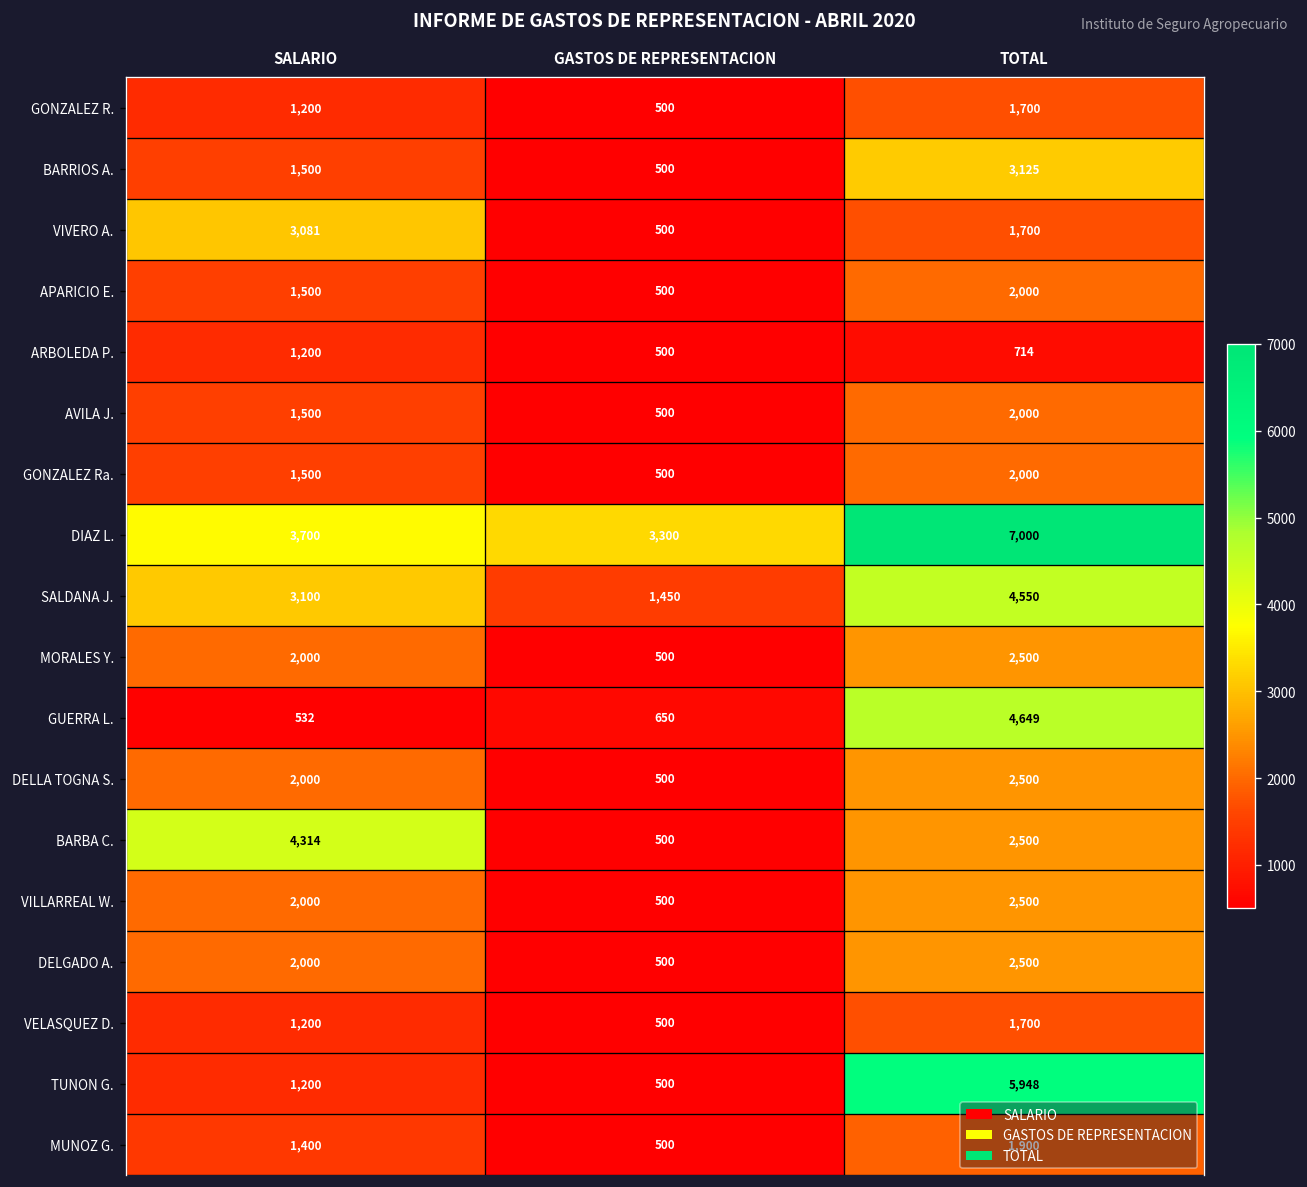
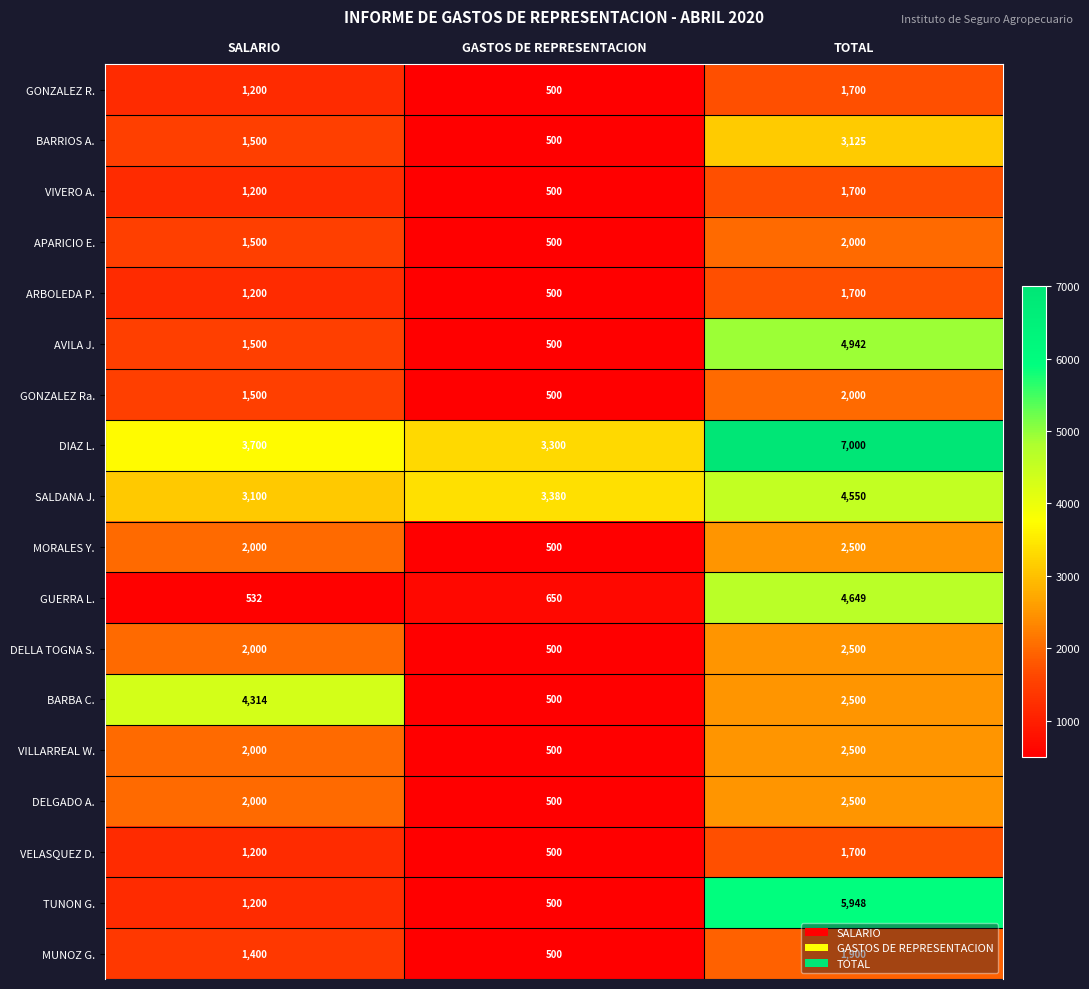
VIVERO A., SALARIO: 3,081 -> 1,200
ARBOLEDA P., TOTAL: 714 -> 1,700
AVILA J., TOTAL: 2,000 -> 4,942
SALDANA J., GASTOS DE REPRESENTACION: 1,450 -> 3,380
